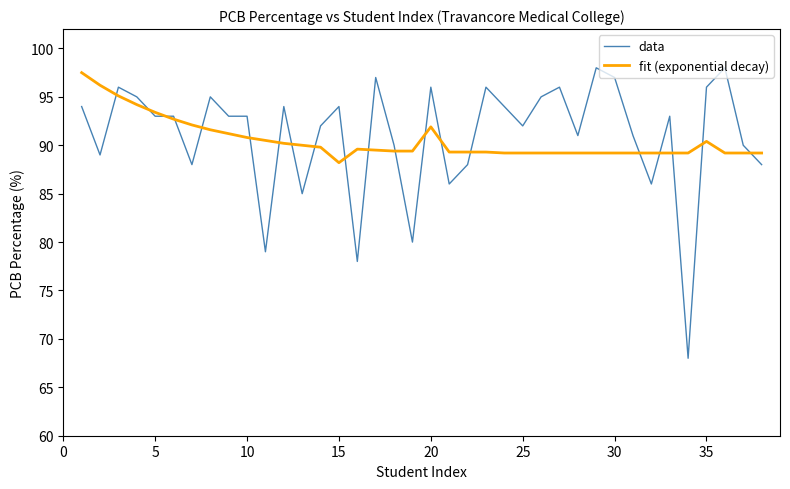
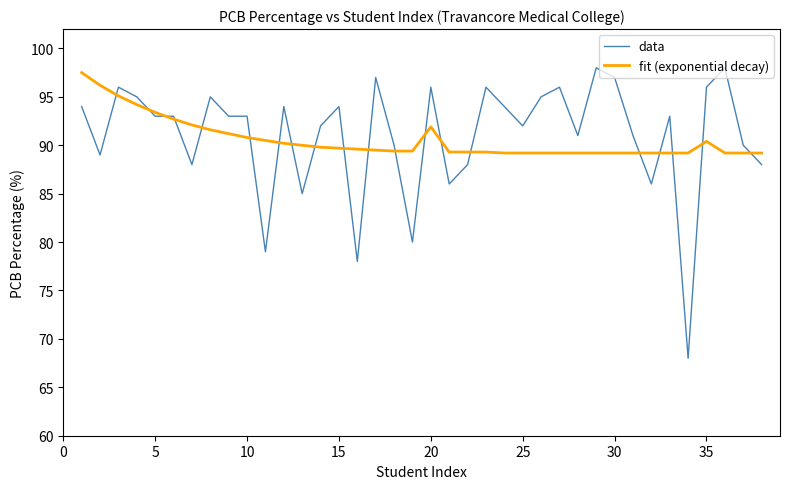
fit (exponential decay), 15: 88 -> 90
